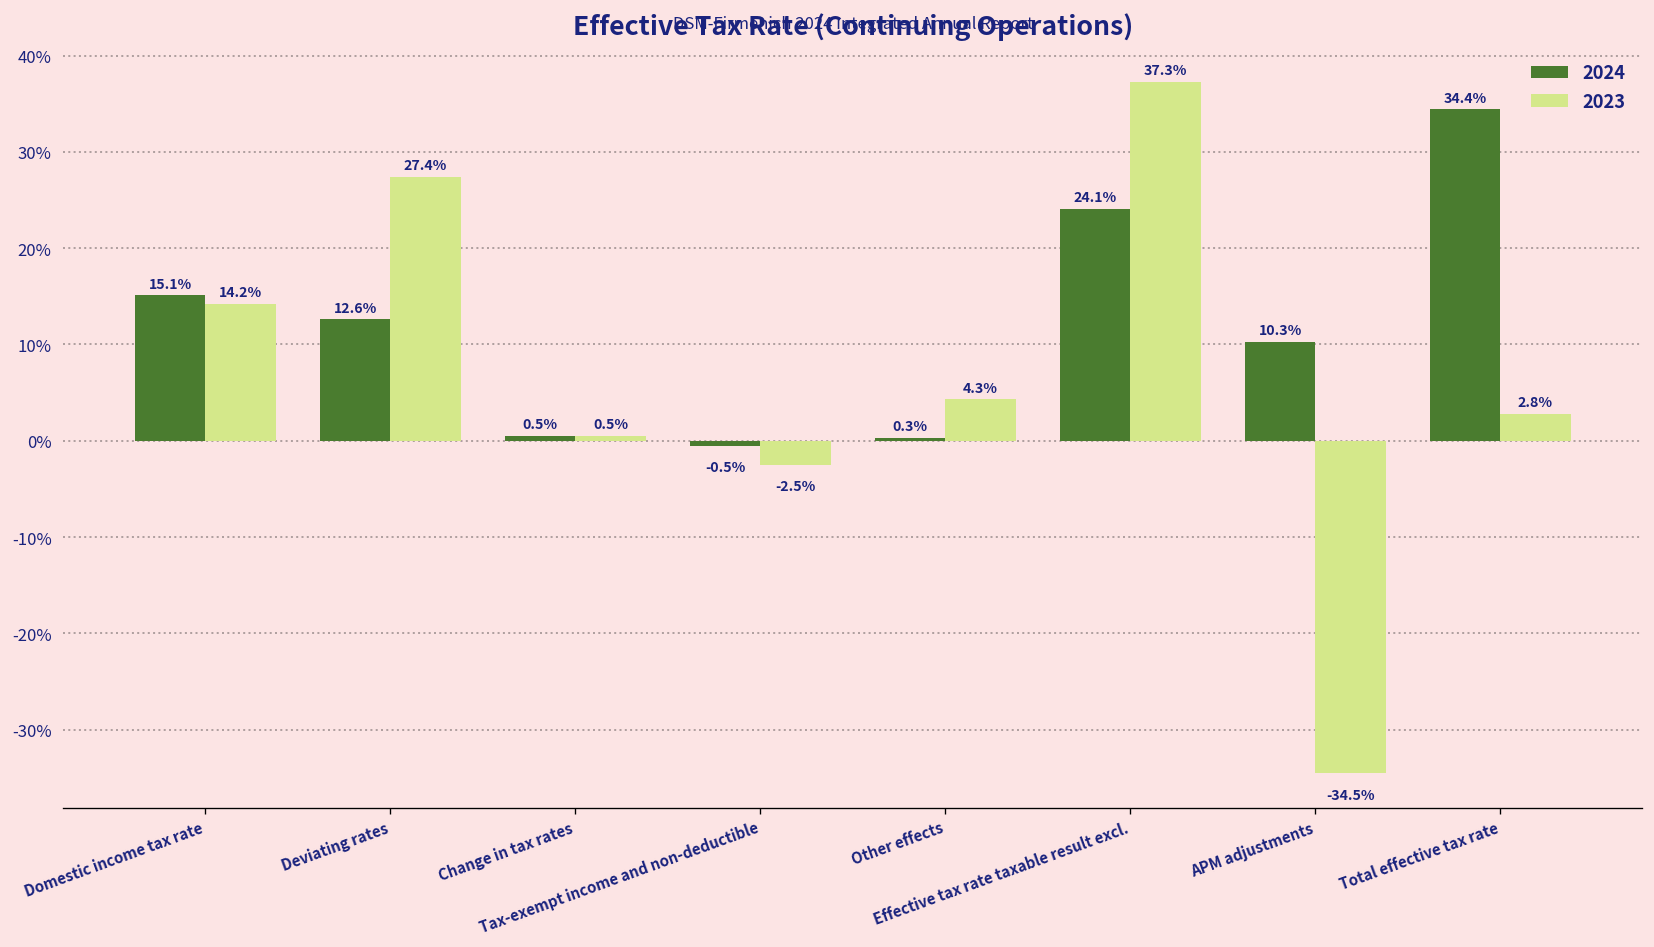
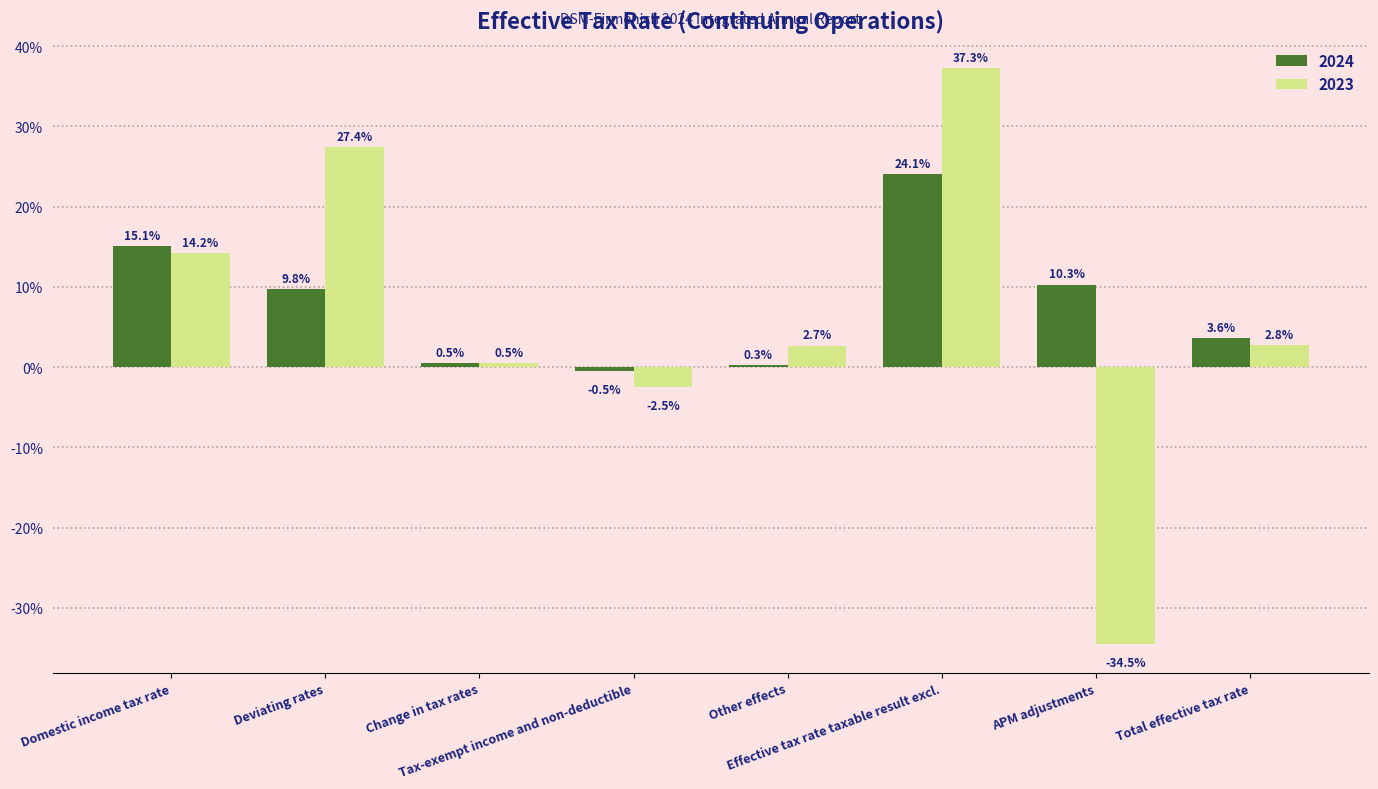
2024, Deviating rates: 12.6% -> 9.8%
2023, Other effects: 4.3% -> 2.7%
2024, Total effective tax rate: 34.4% -> 3.6%
